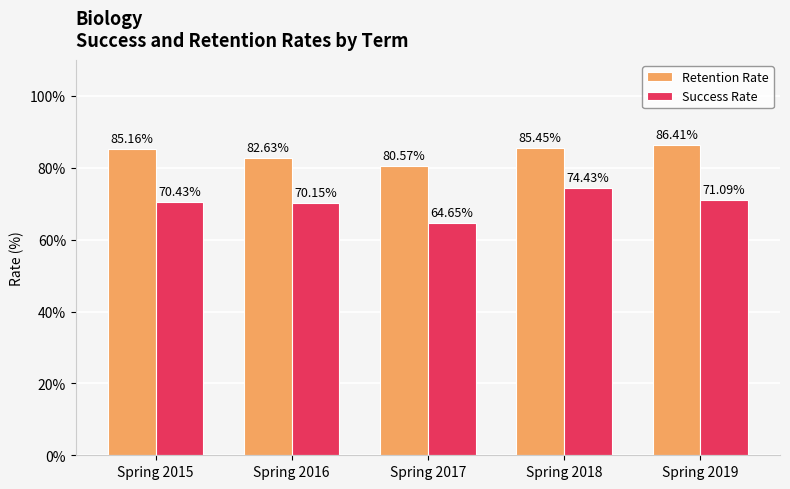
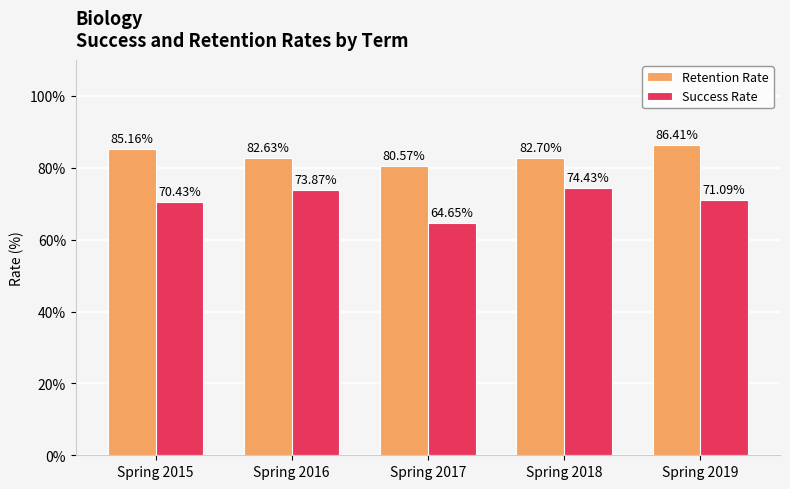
Success Rate, Spring 2016: 70.15% -> 73.87%
Retention Rate, Spring 2018: 85.45% -> 82.70%
